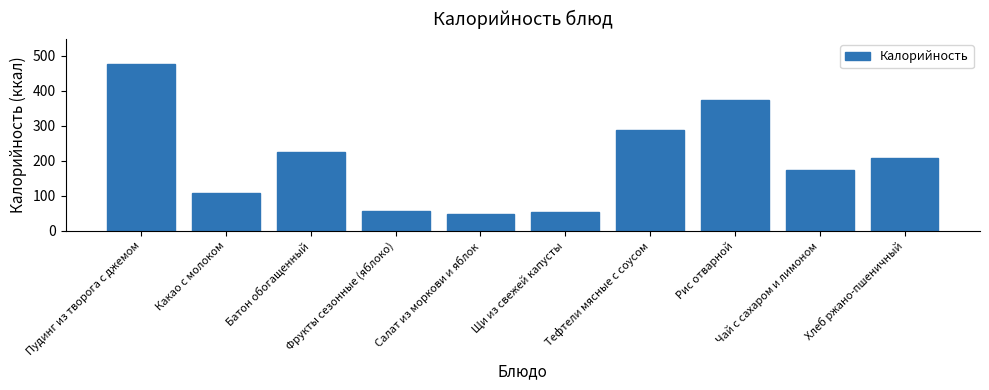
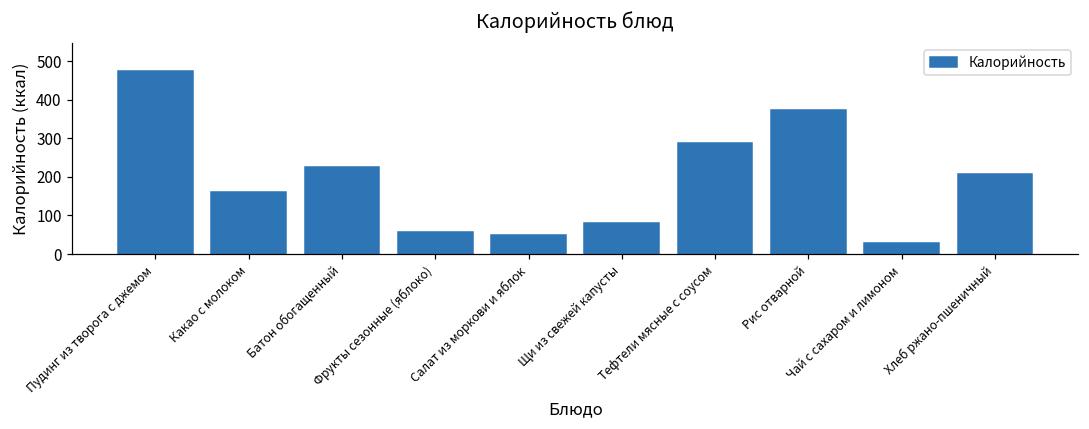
Какао с молоком: 110 -> 160
Щи из свежей капусты: 50 -> 80
Чай с сахаром и лимоном: 170 -> 30
